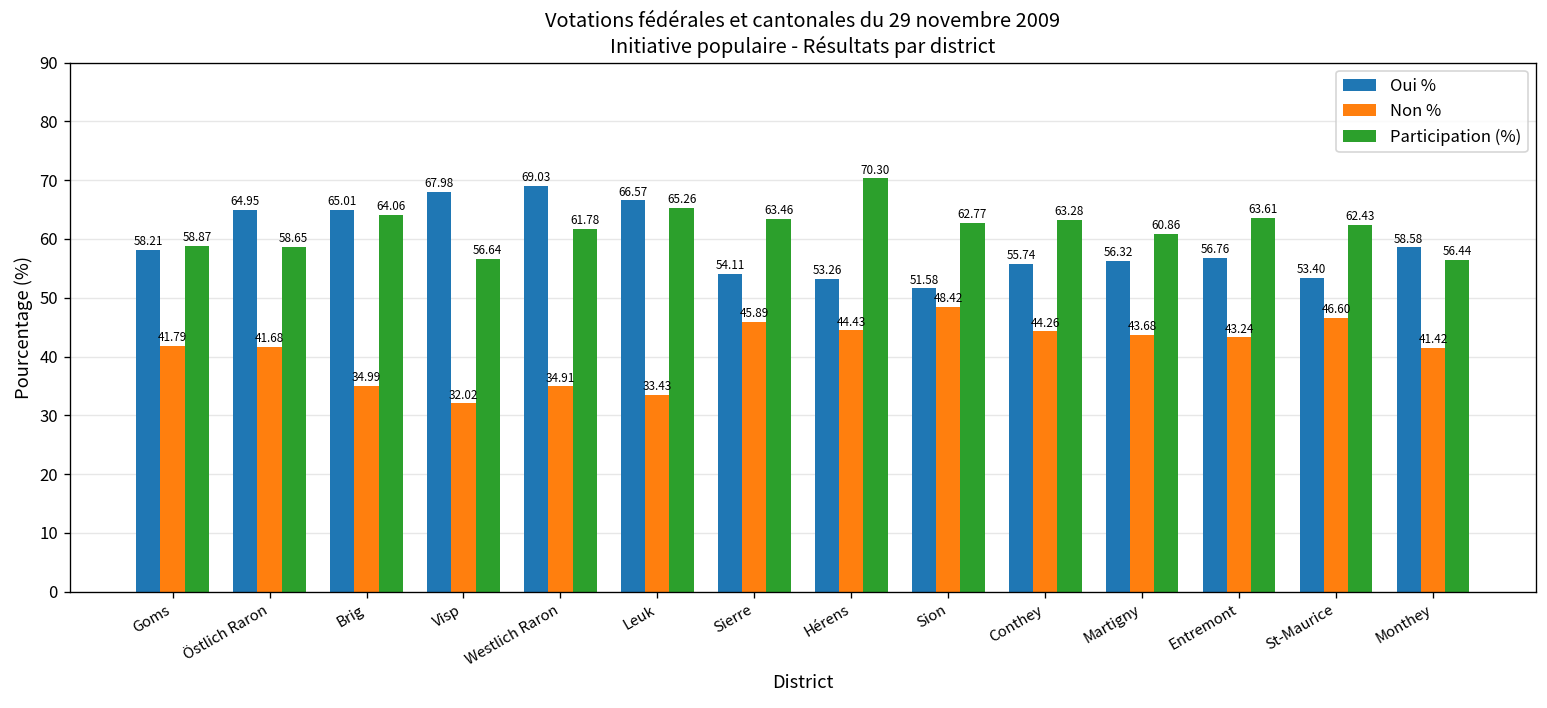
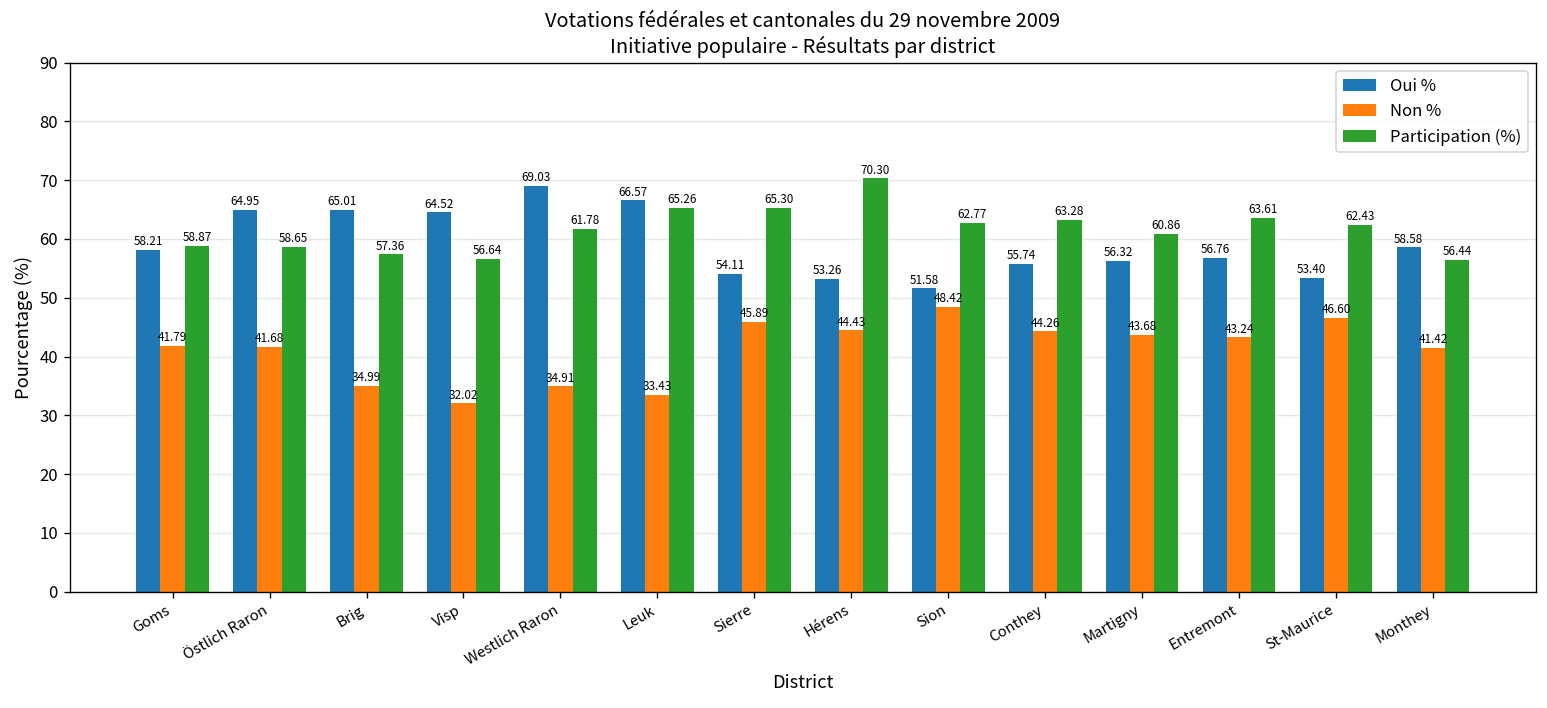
Participation (%), Brig: 64.06 -> 57.36
Oui %, Visp: 67.98 -> 64.52
Participation (%), Sierre: 63.46 -> 65.30
